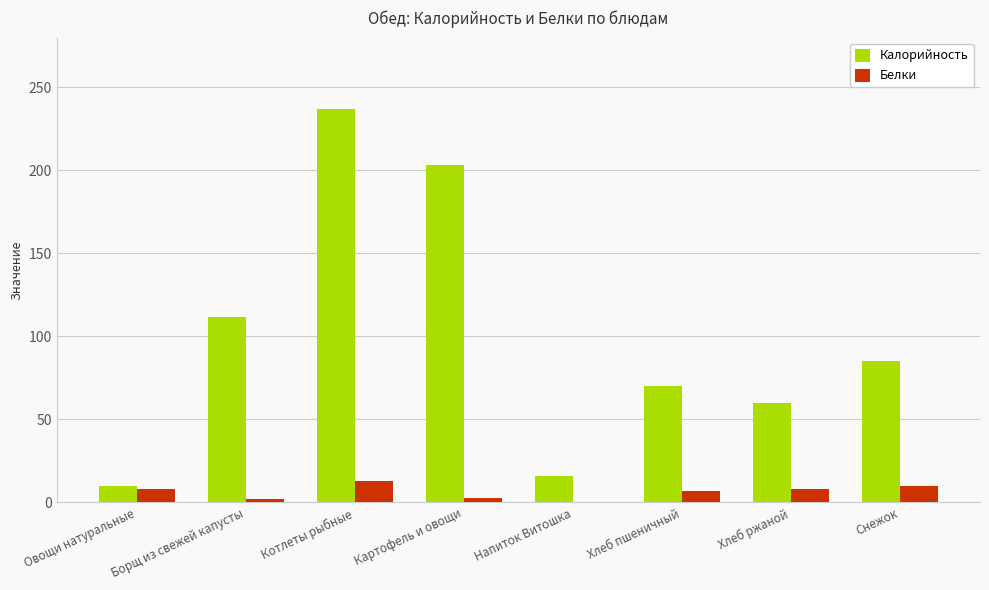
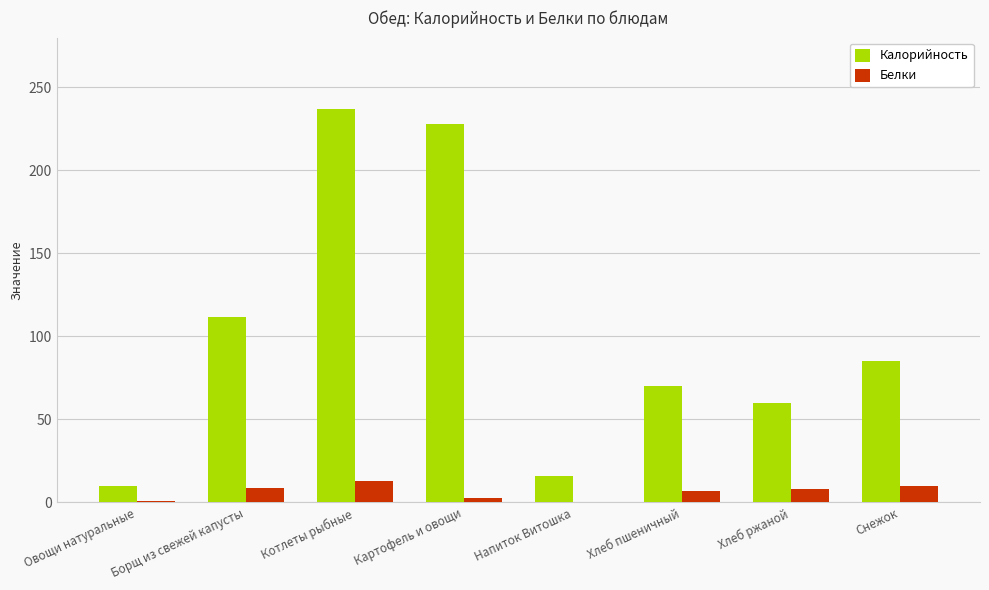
Белки, Овощи натуральные: 8 -> 1
Белки, Борщ из свежей капусты: 2 -> 9
Калорийность, Картофель и овощи: 203 -> 228
